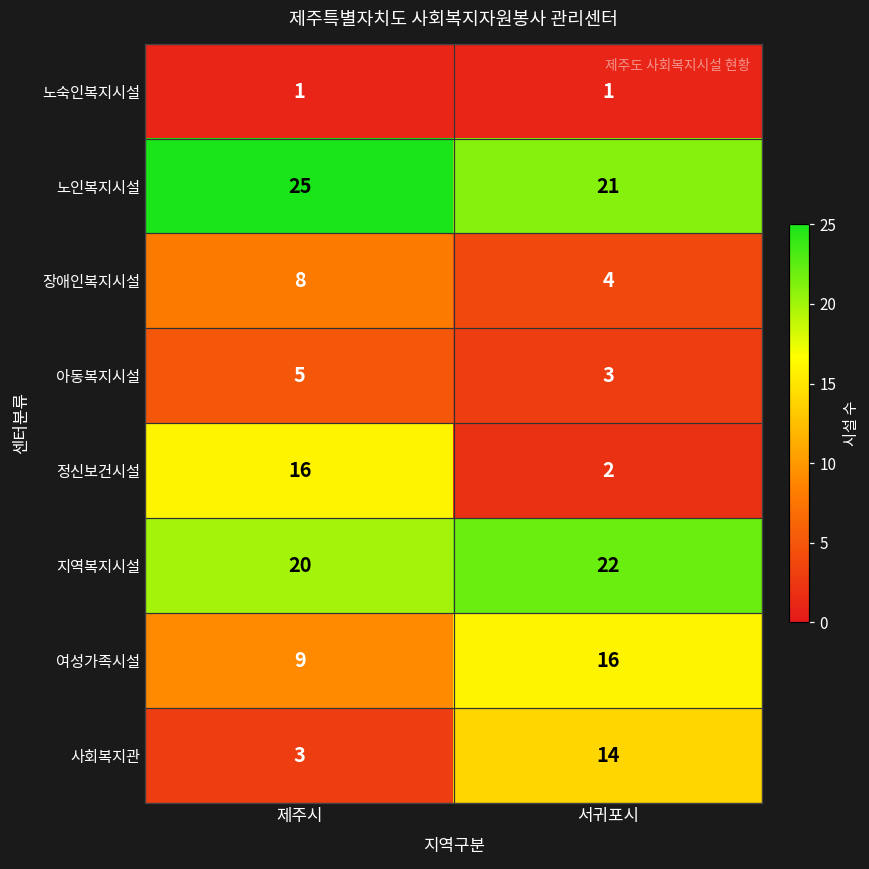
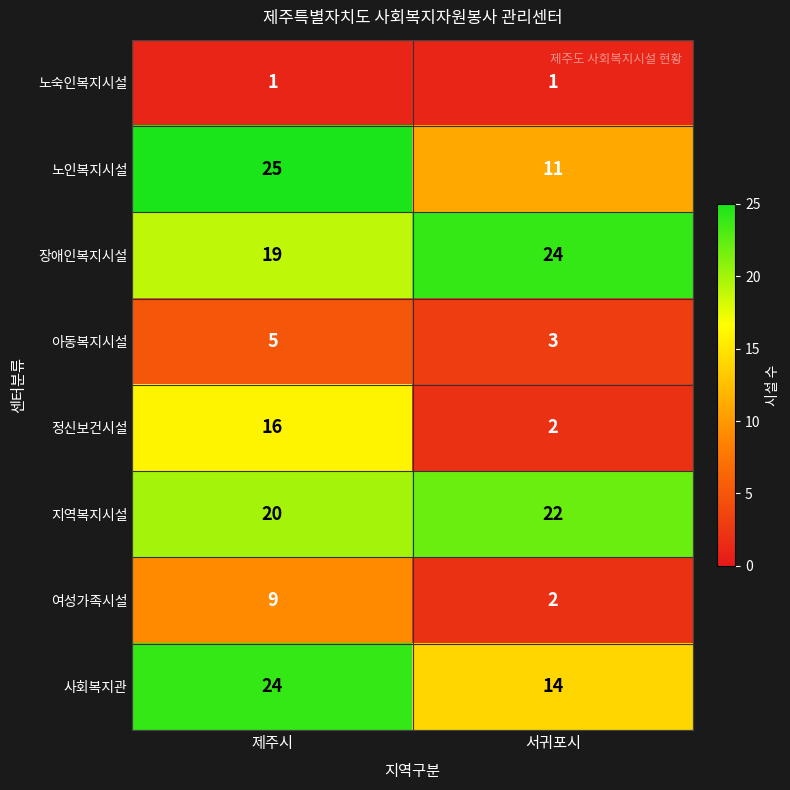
노인복지시설, 서귀포시: 21 -> 11
장애인복지시설, 제주시: 8 -> 19
장애인복지시설, 서귀포시: 4 -> 24
여성가족시설, 서귀포시: 16 -> 2
사회복지관, 제주시: 3 -> 24
